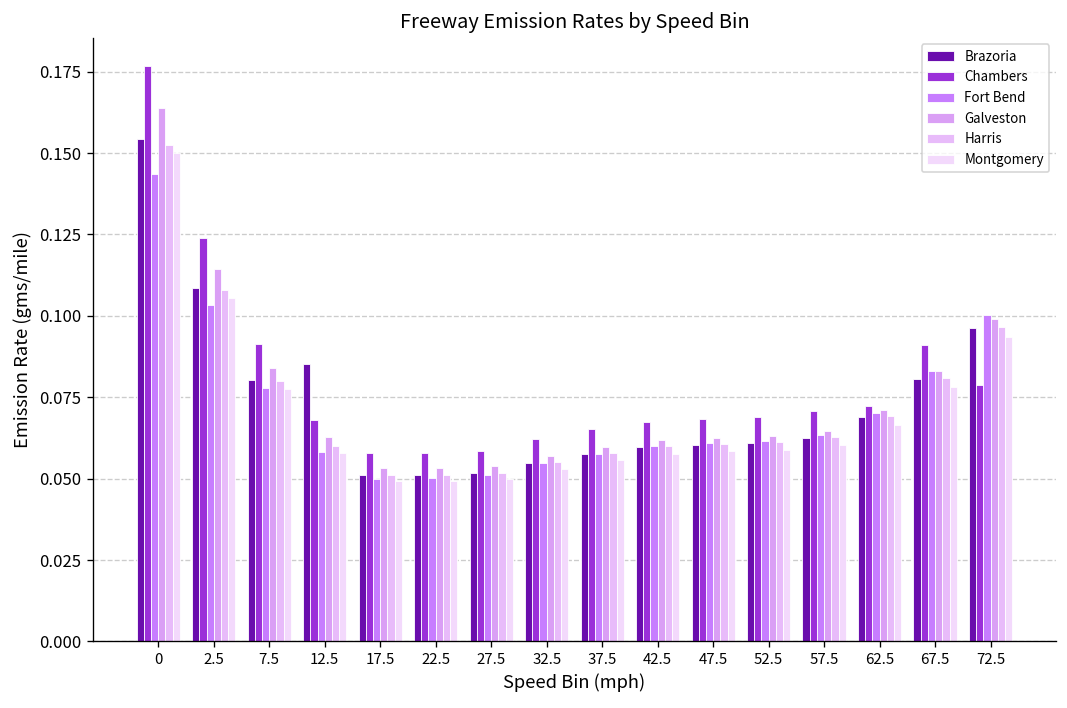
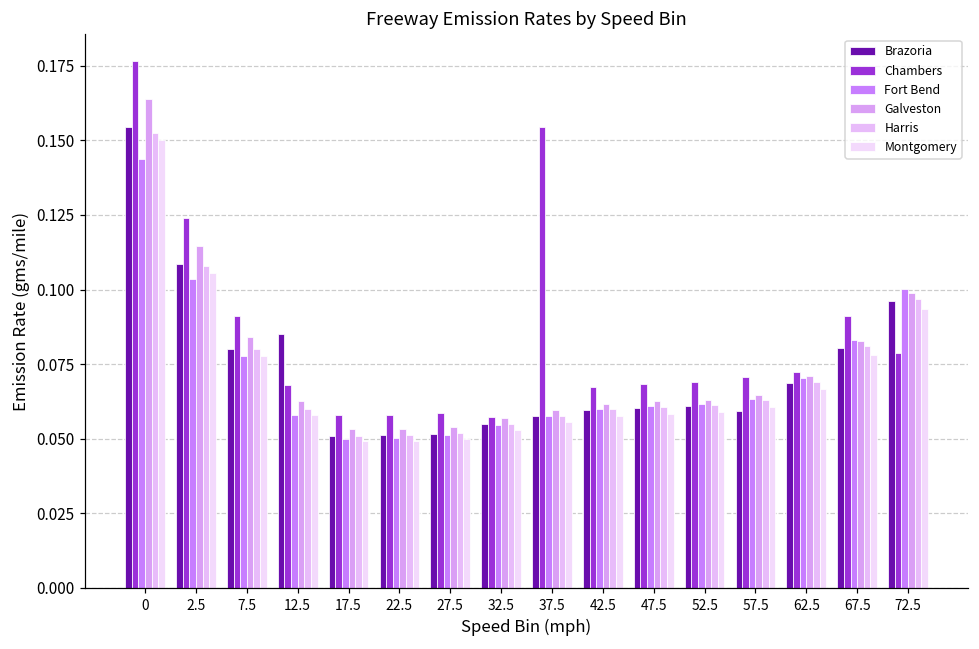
Chambers, 32.5: 0.062 -> 0.057
Chambers, 37.5: 0.065 -> 0.154
Brazoria, 57.5: 0.063 -> 0.059
